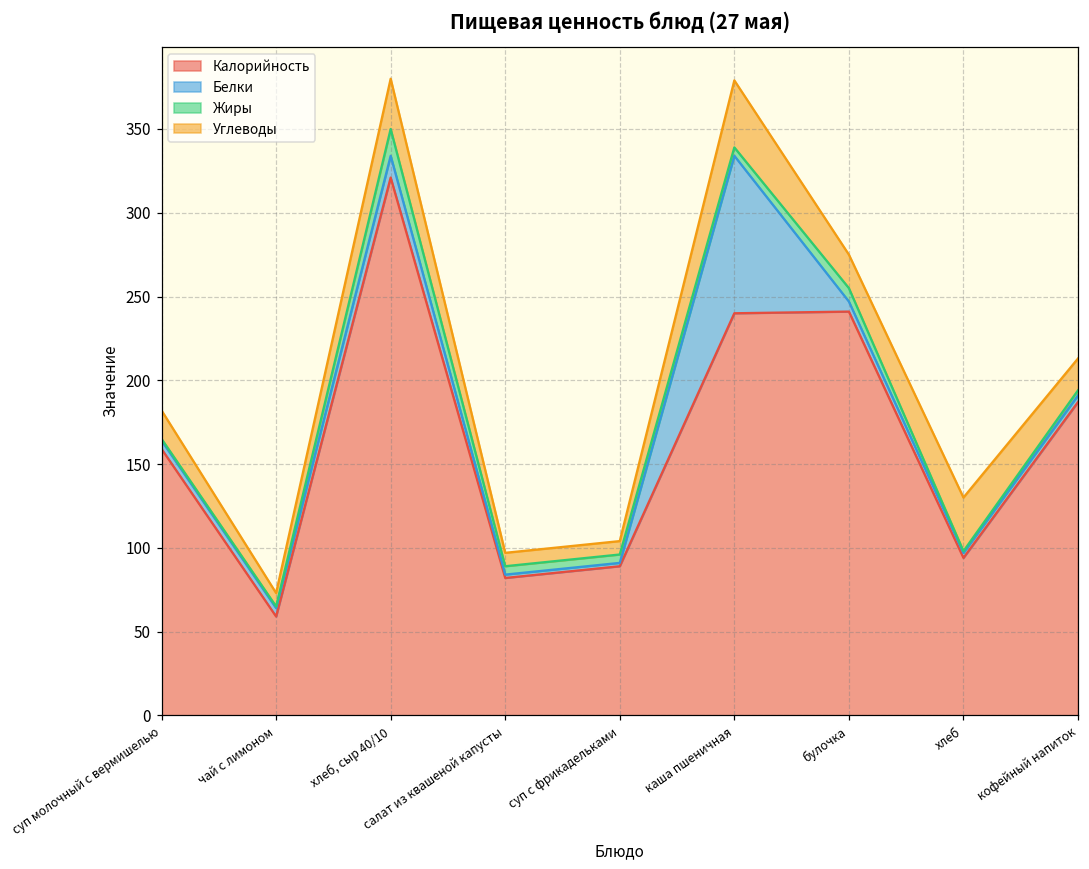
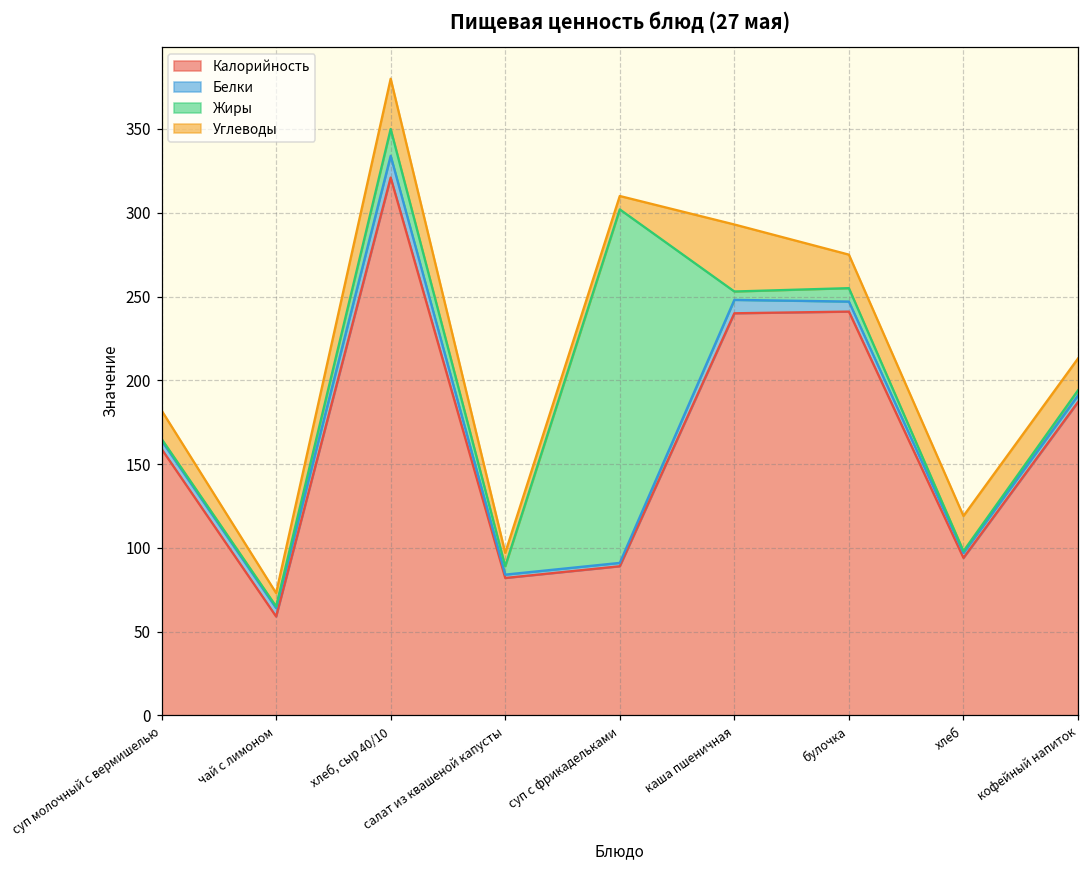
Жиры, суп с фрикадельками: 5 -> 211
Белки, каша пшеничная: 94 -> 8
Углеводы, хлеб: 32 -> 21
